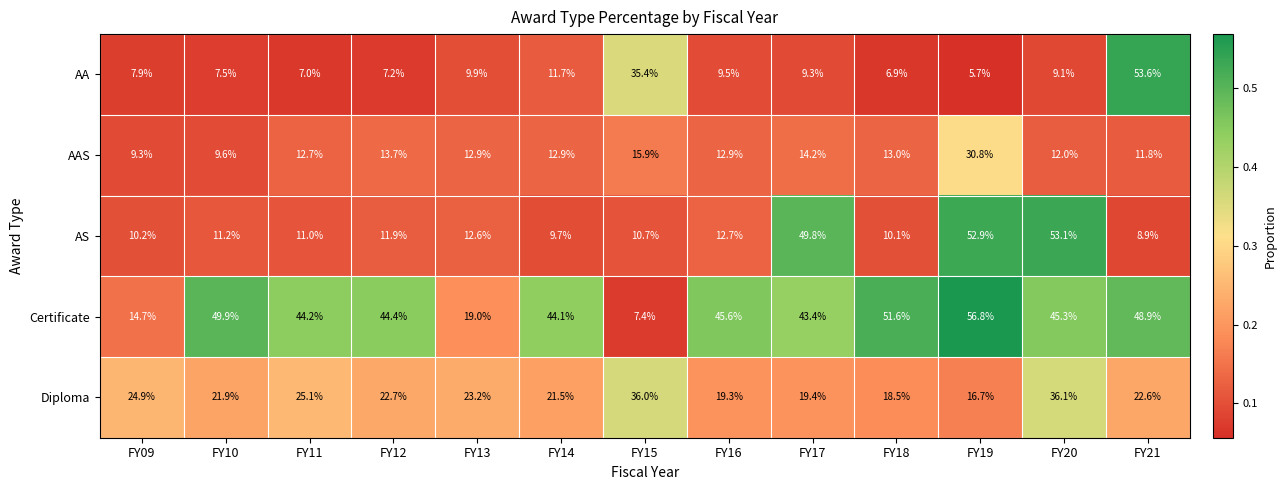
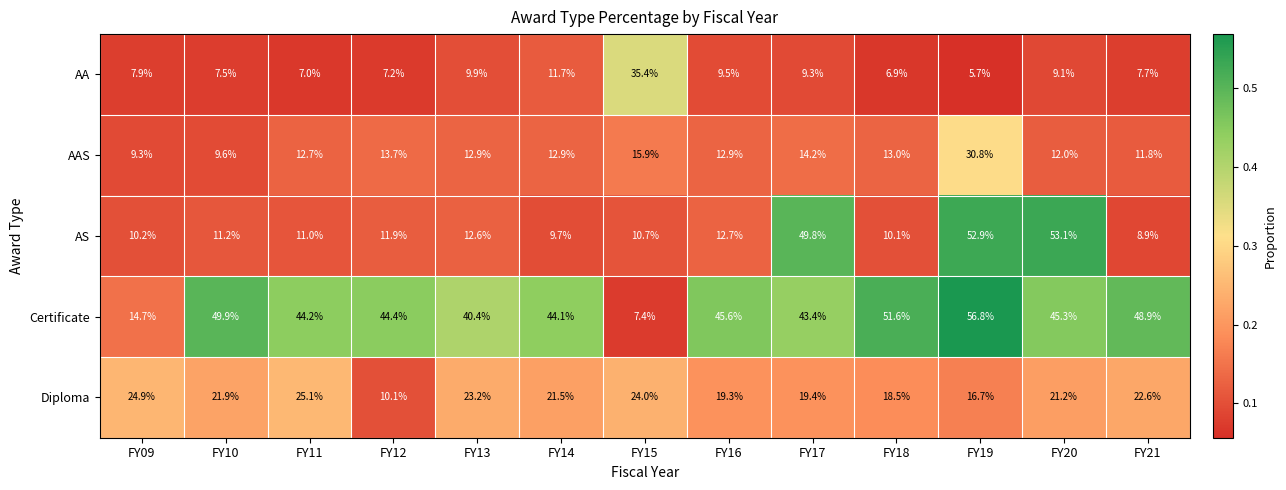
AA, FY21: 53.6% -> 7.7%
Certificate, FY13: 19.0% -> 40.4%
Diploma, FY12: 22.7% -> 10.1%
Diploma, FY15: 36.0% -> 24.0%
Diploma, FY20: 36.1% -> 21.2%
